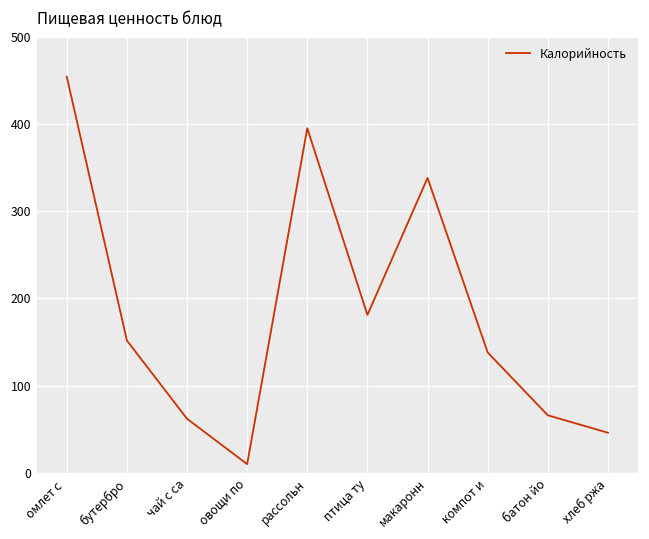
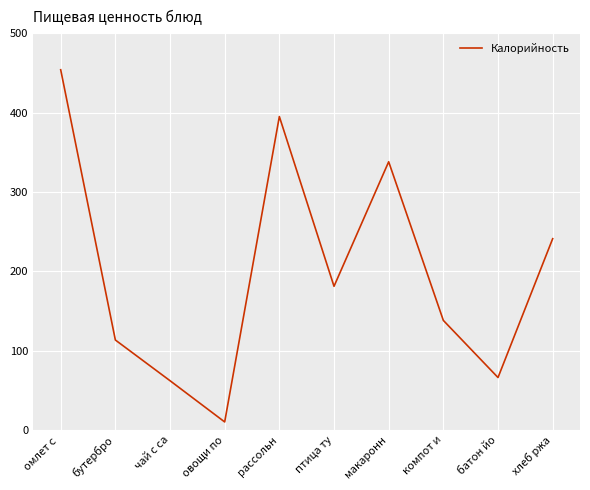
бутербро: 150 -> 110
хлеб ржа: 50 -> 240
